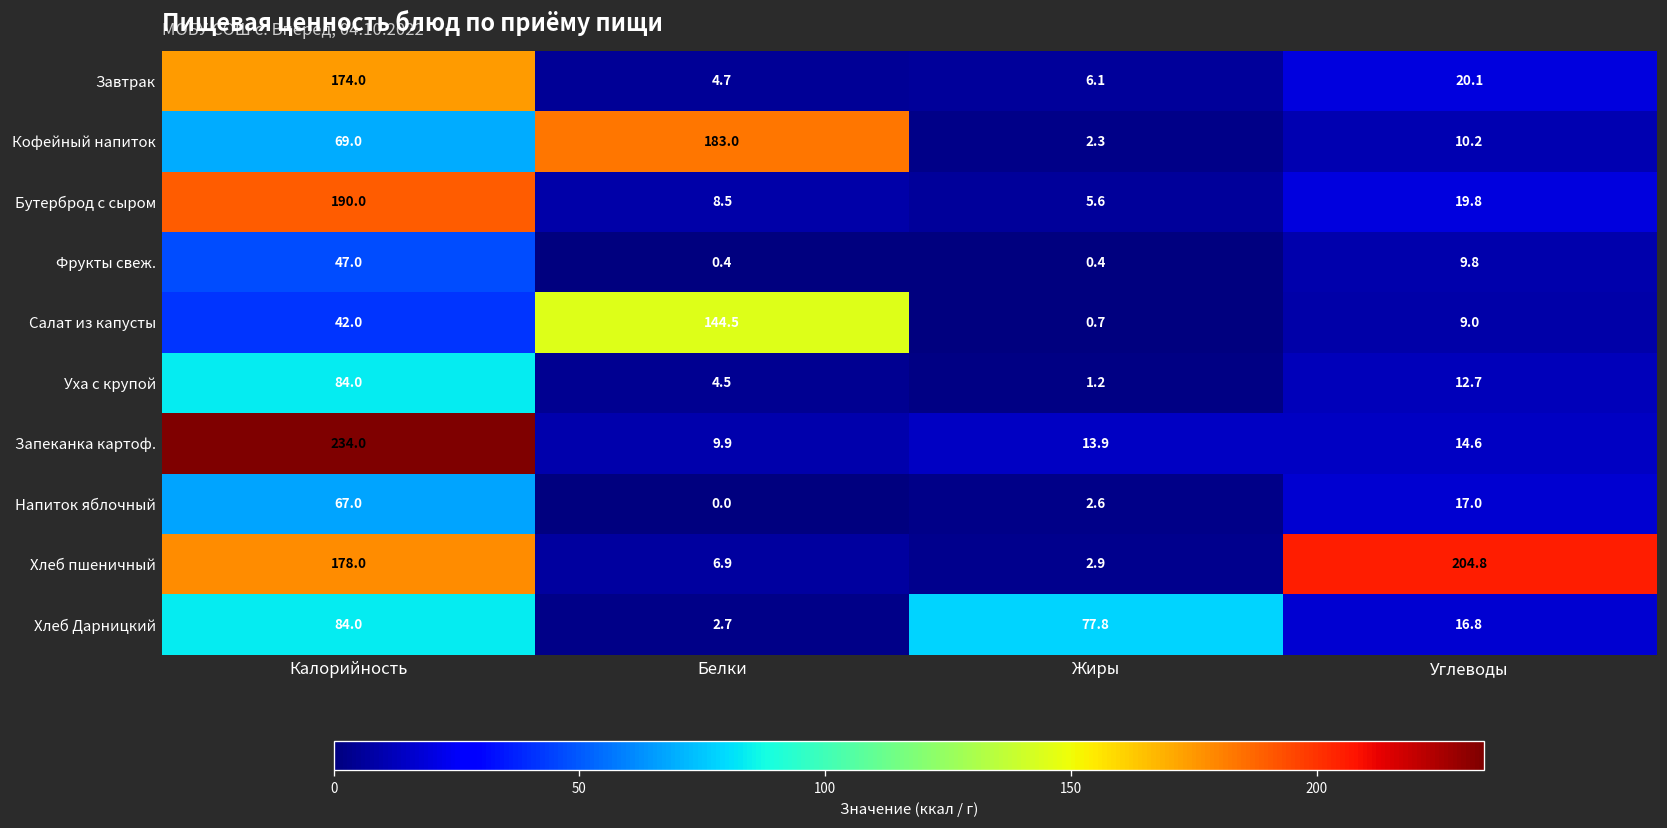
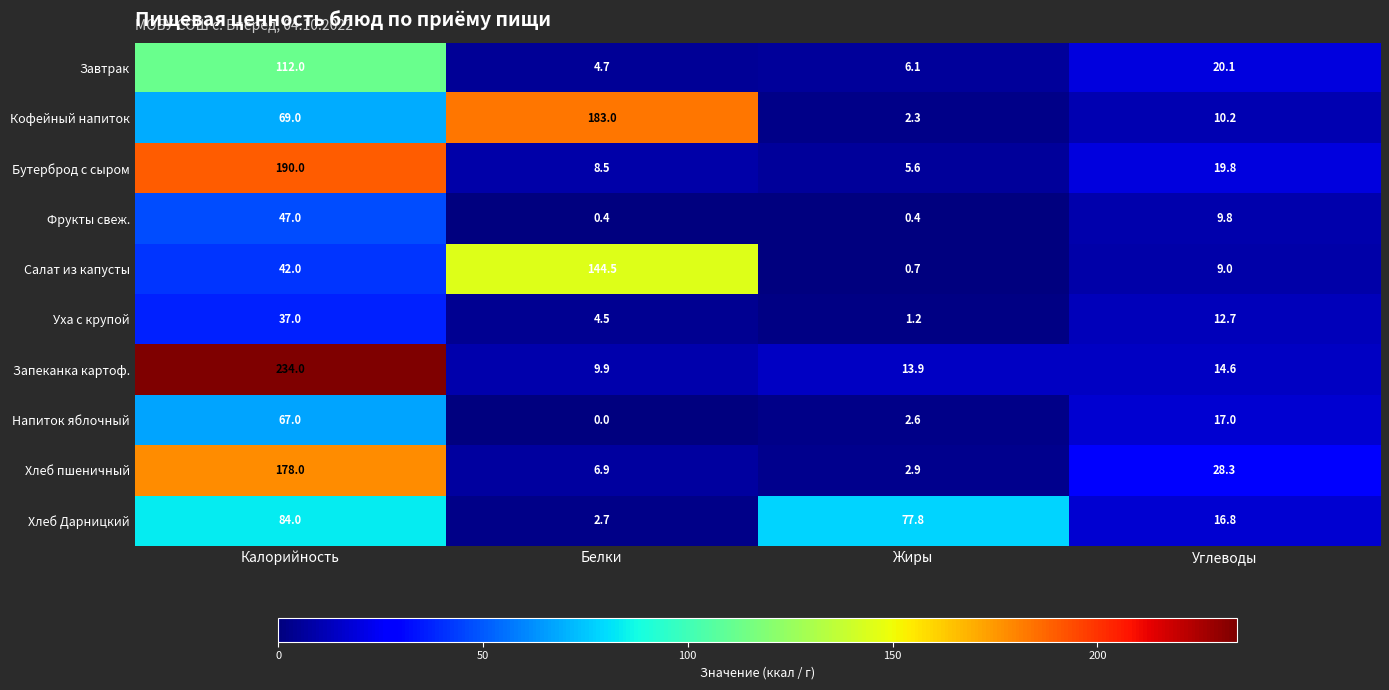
Завтрак, Калорийность: 174.0 -> 112.0
Уха с крупой, Калорийность: 84.0 -> 37.0
Хлеб пшеничный, Углеводы: 204.8 -> 28.3
